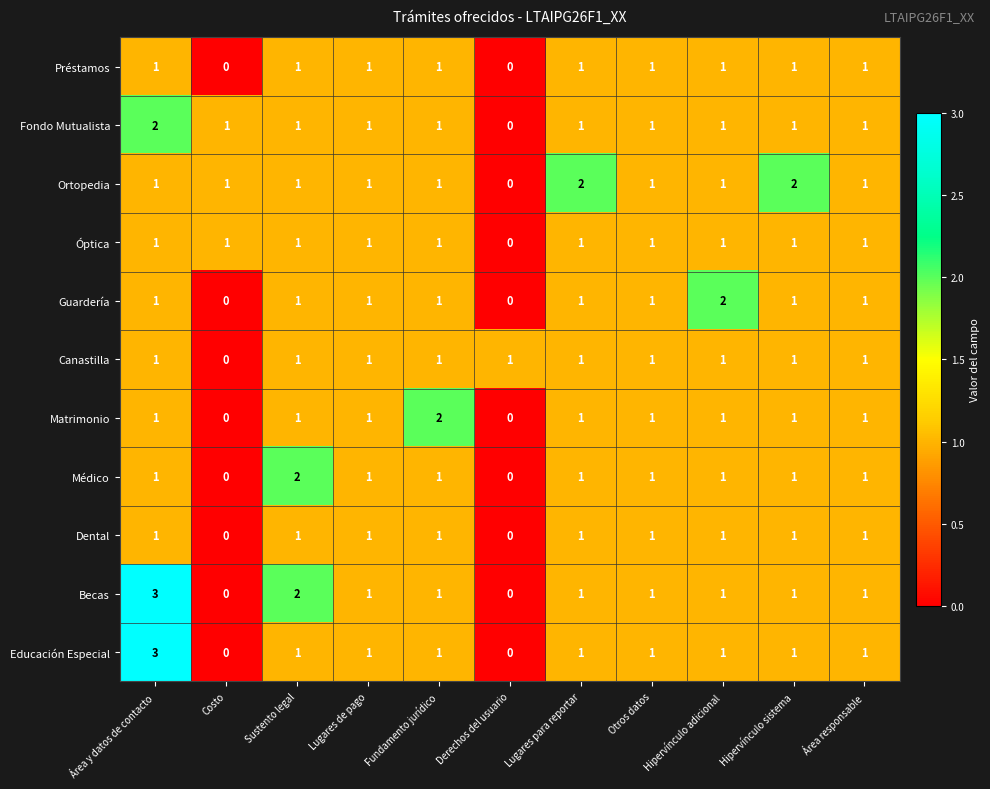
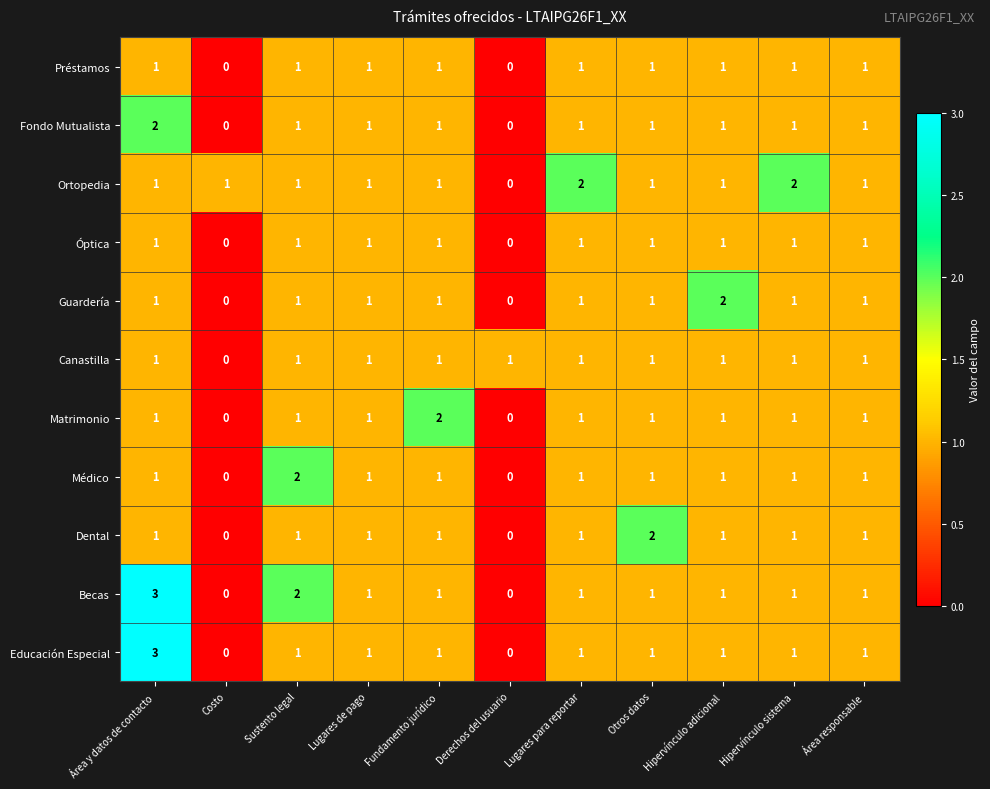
Fondo Mutualista, Costo: 1 -> 0
Óptica, Costo: 1 -> 0
Dental, Otros datos: 1 -> 2
